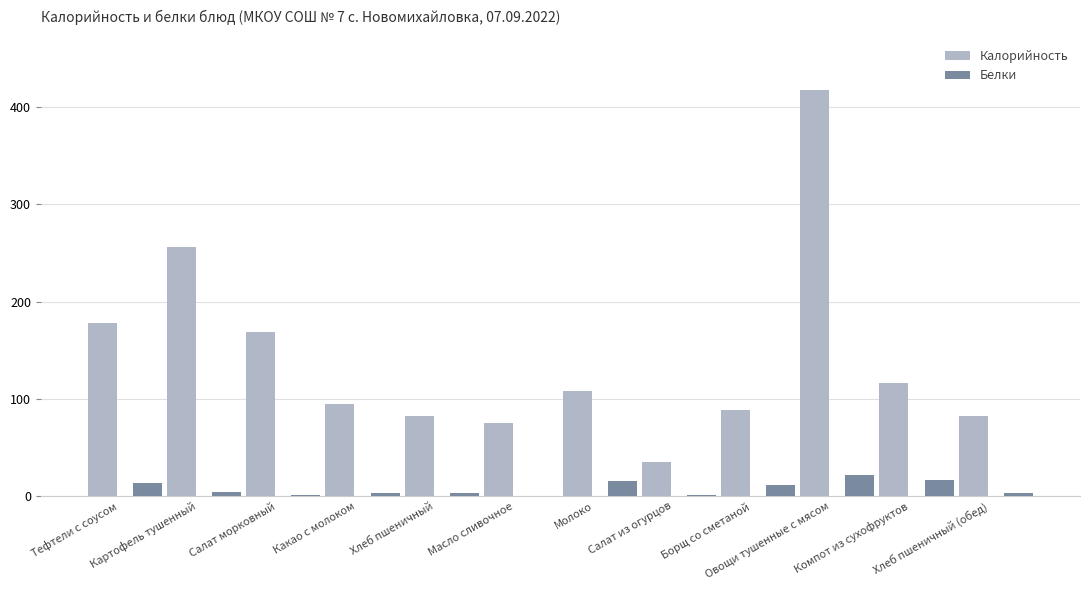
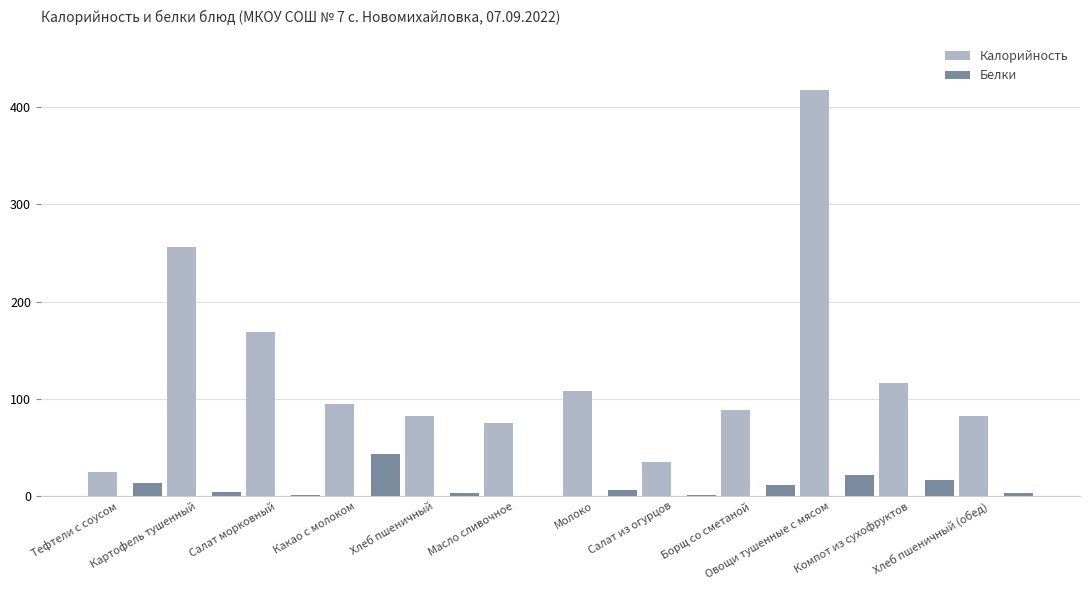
Калорийность, Тефтели с соусом: 180 -> 30
Белки, Какао с молоком: 0 -> 40
Белки, Молоко: 20 -> 10
